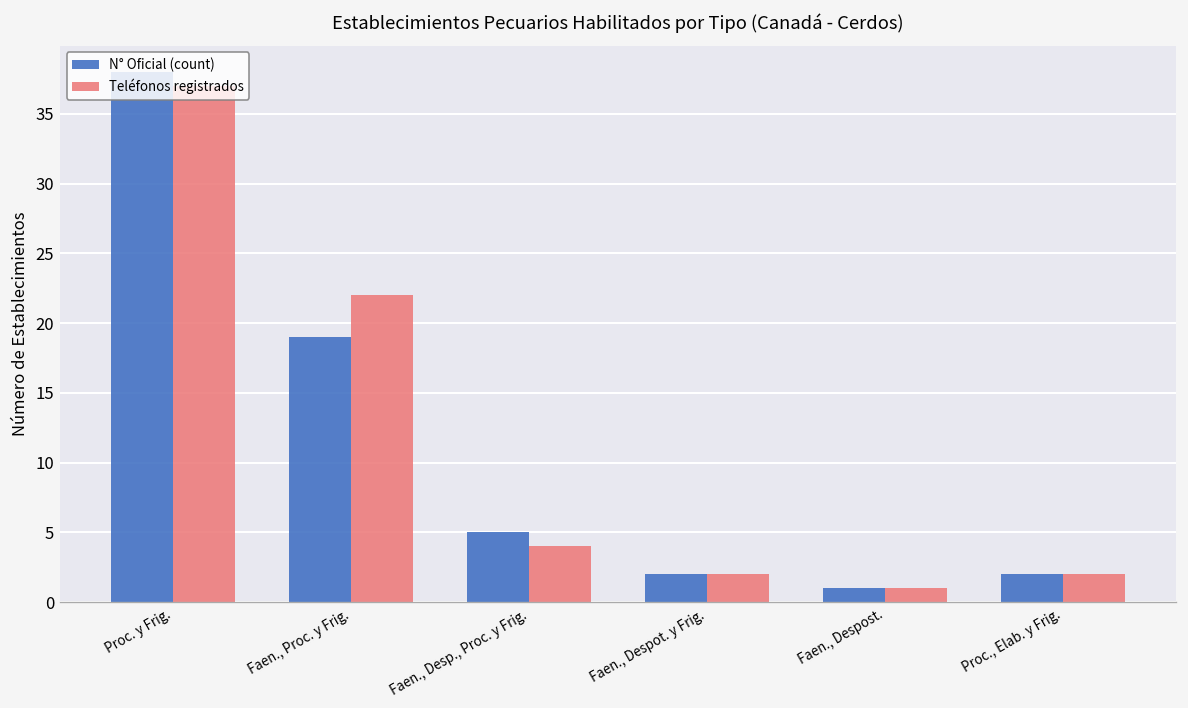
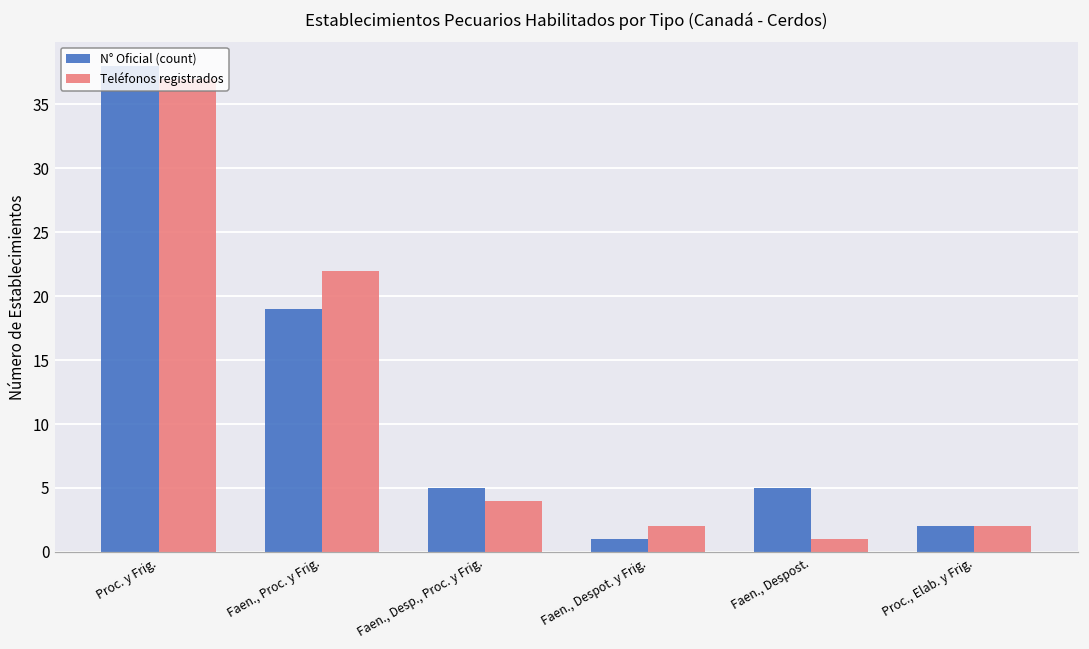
N° Oficial (count), Faen., Despot. y Frig.: 2 -> 1
N° Oficial (count), Faen., Despost.: 1 -> 5
